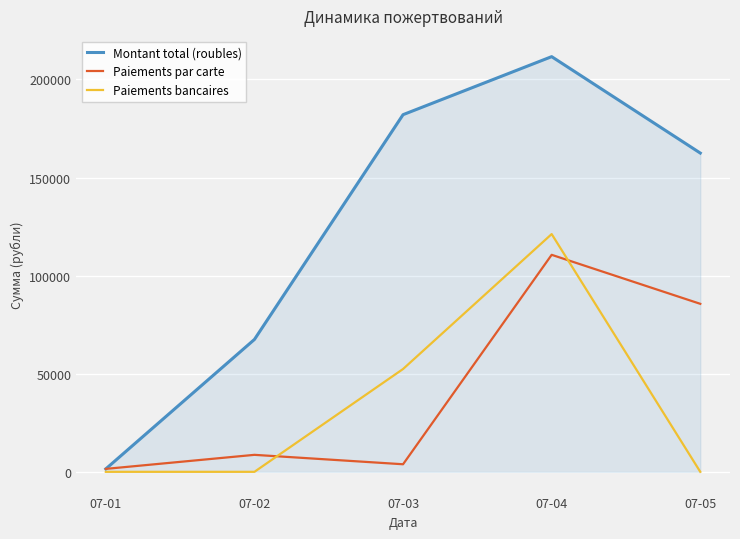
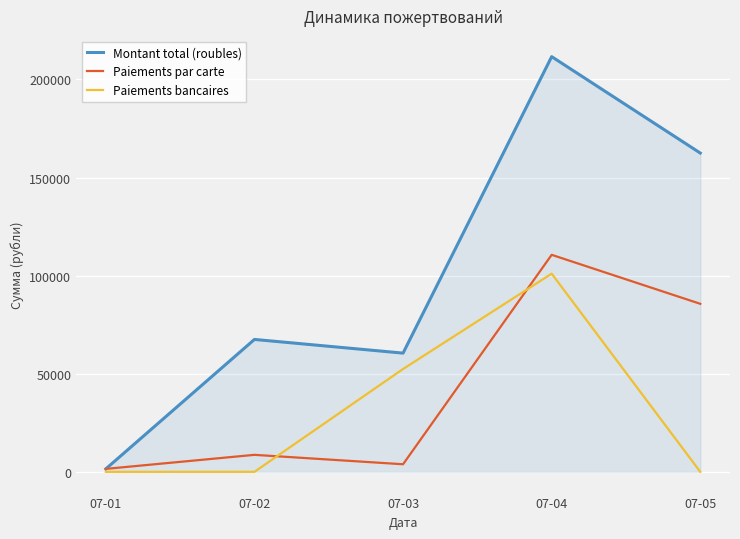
Montant total (roubles), 07-03: 182000 -> 61000
Paiements bancaires, 07-04: 121000 -> 101000
